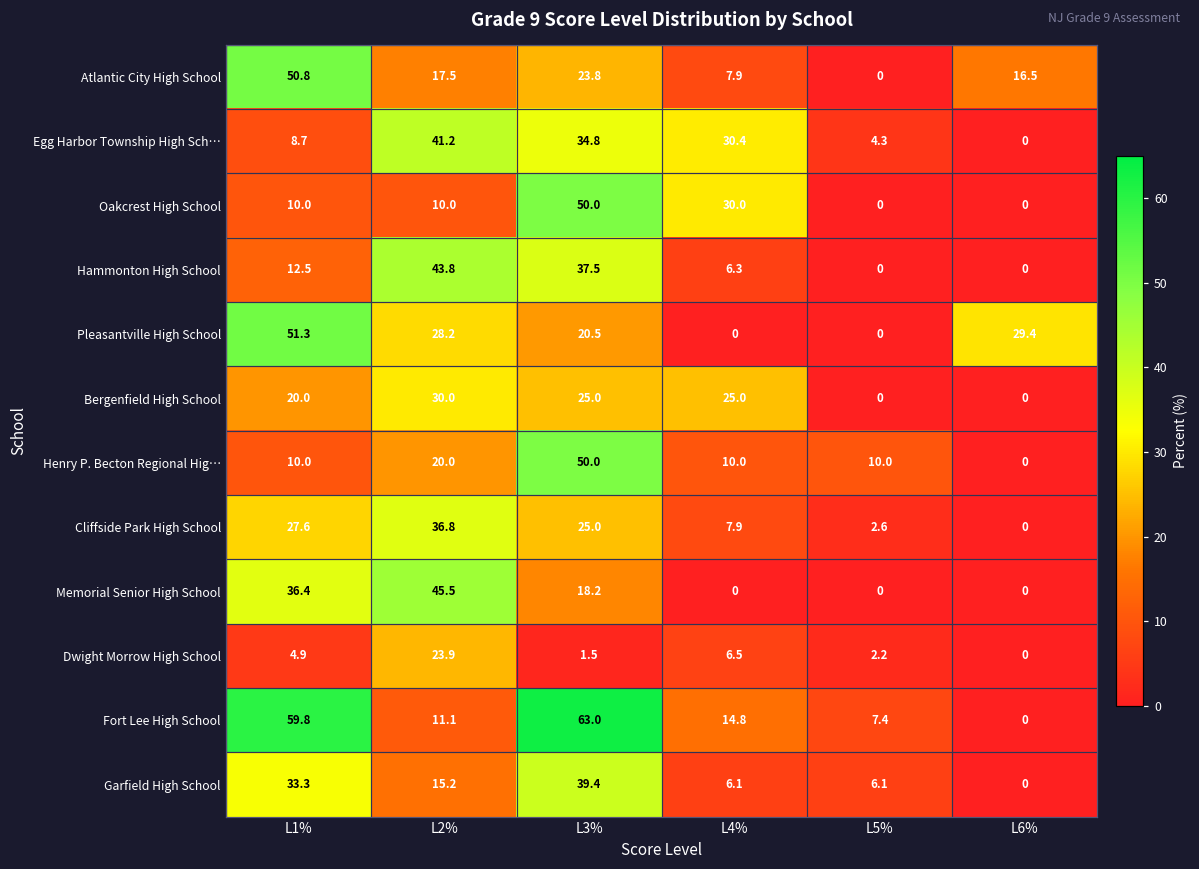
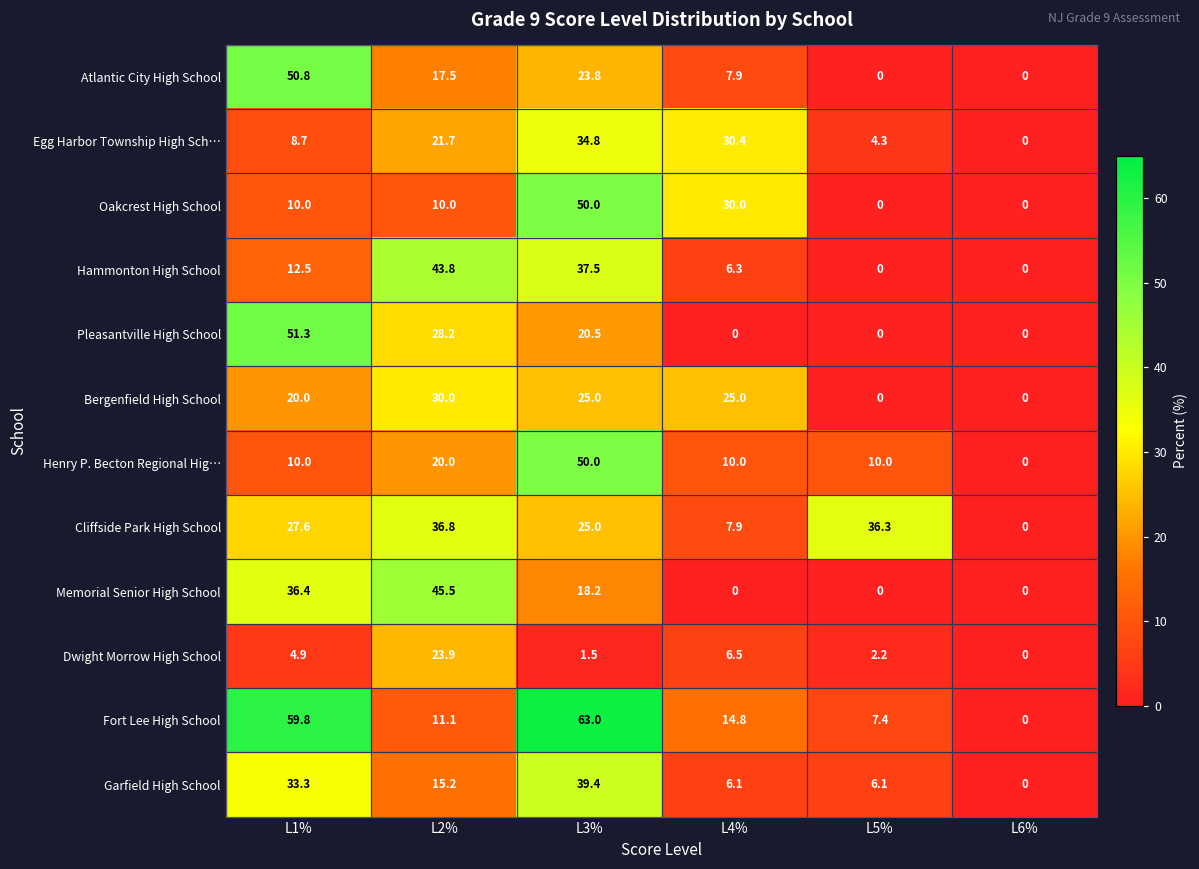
Atlantic City High School, L6%: 16.5 -> 0
Egg Harbor Township High Sch…, L2%: 41.2 -> 21.7
Pleasantville High School, L6%: 29.4 -> 0
Cliffside Park High School, L5%: 2.6 -> 36.3
